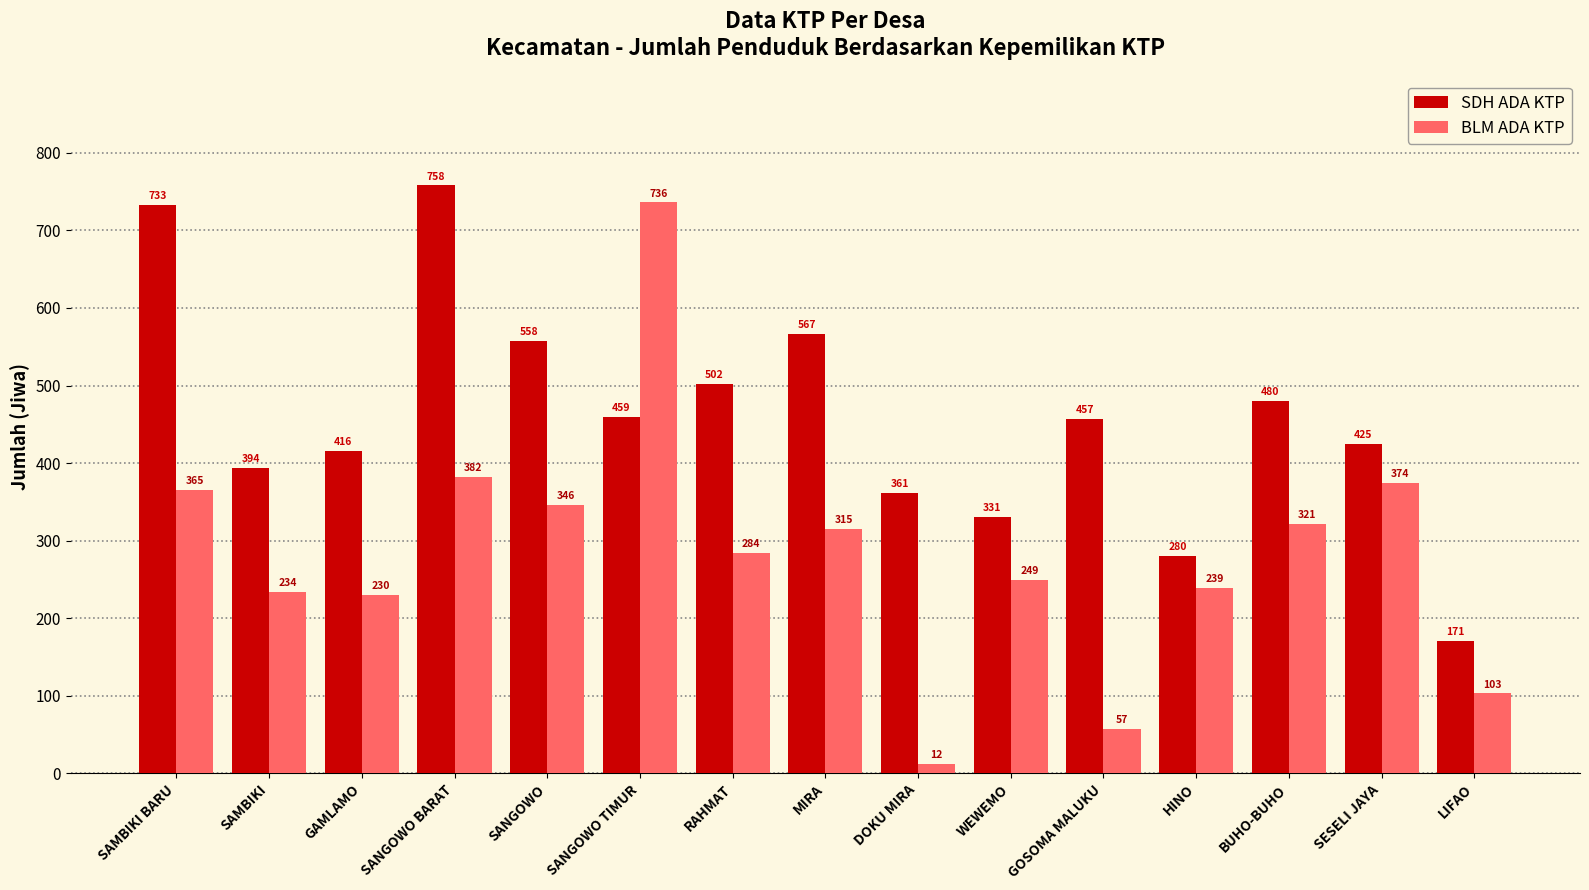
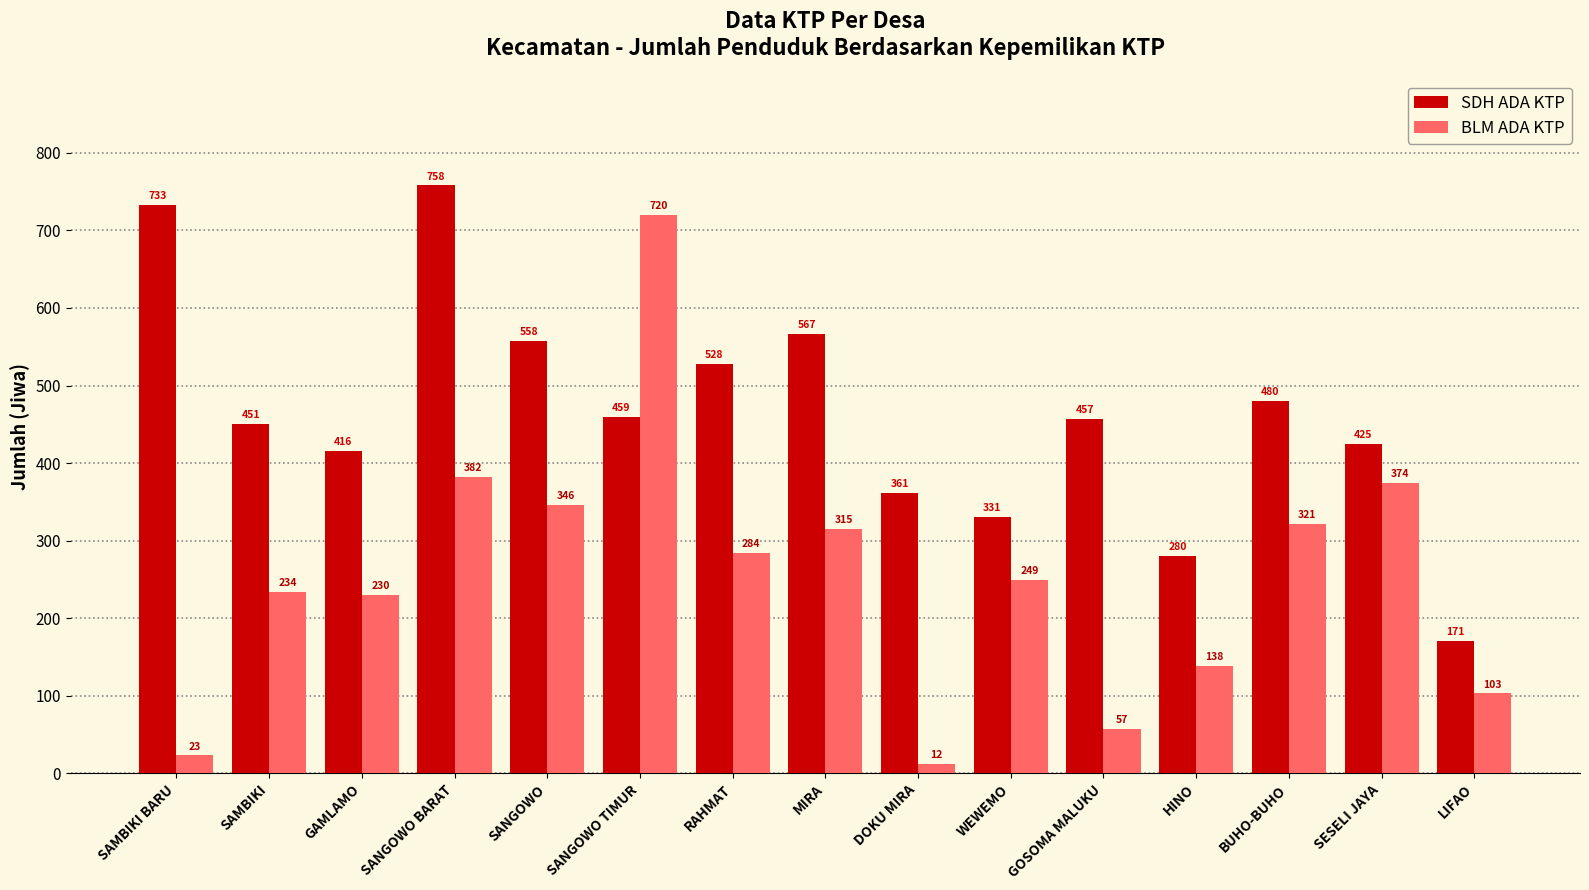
BLM ADA KTP, SAMBIKI BARU: 365 -> 23
SDH ADA KTP, SAMBIKI: 394 -> 451
BLM ADA KTP, SANGOWO TIMUR: 736 -> 720
SDH ADA KTP, RAHMAT: 502 -> 528
BLM ADA KTP, HINO: 239 -> 138
